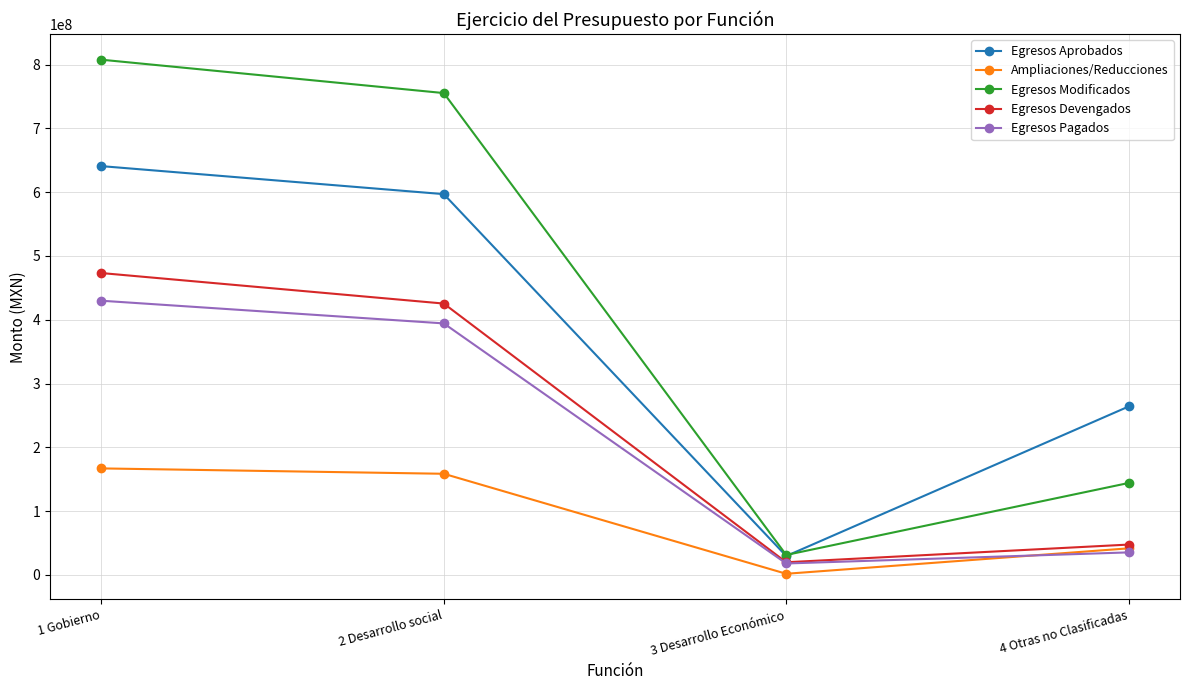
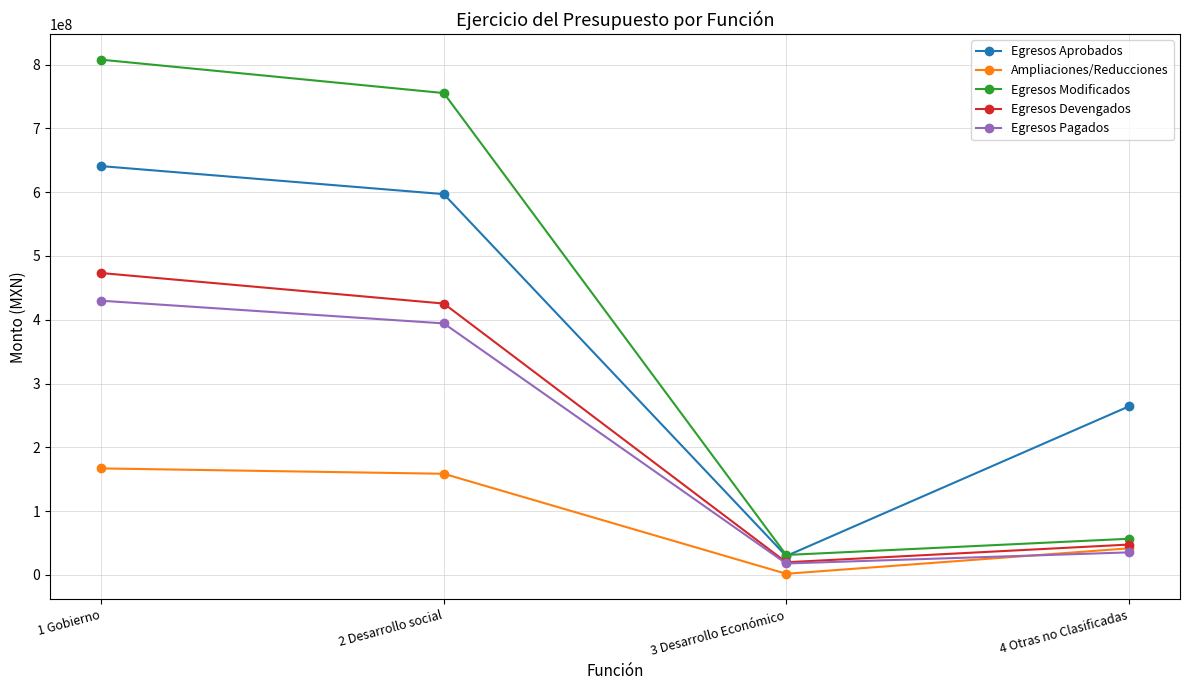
Egresos Modificados, 4 Otras no Clasificadas: 140000000 -> 60000000
